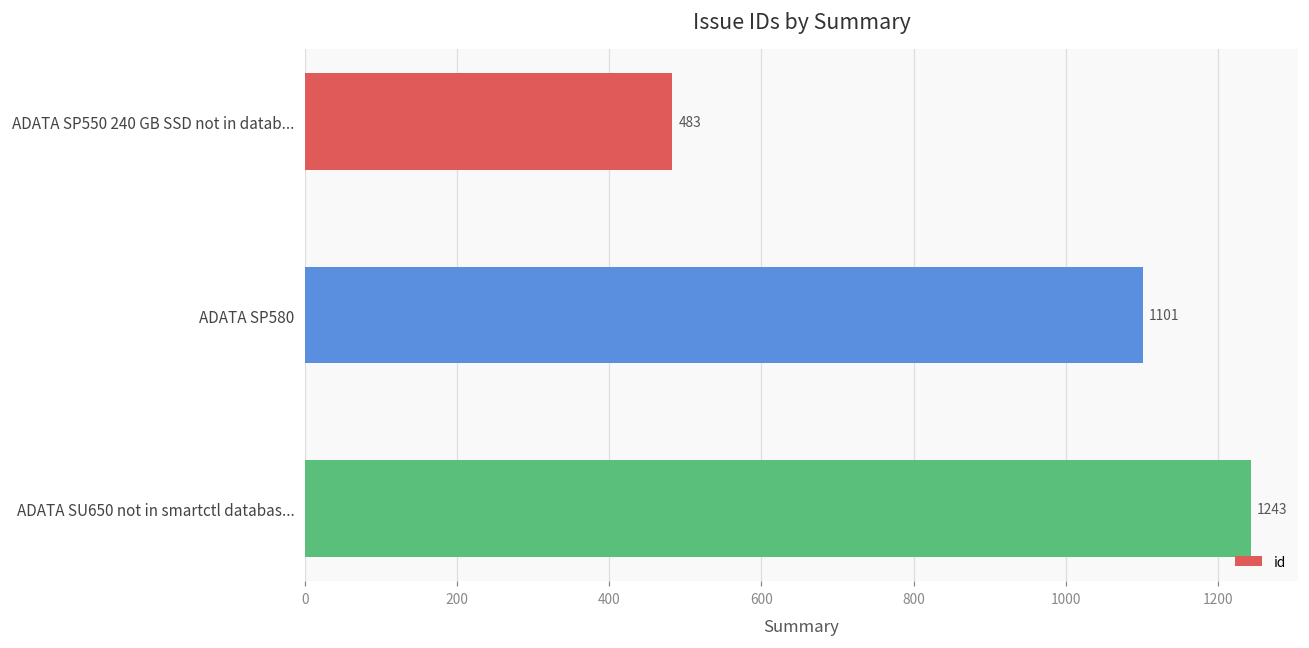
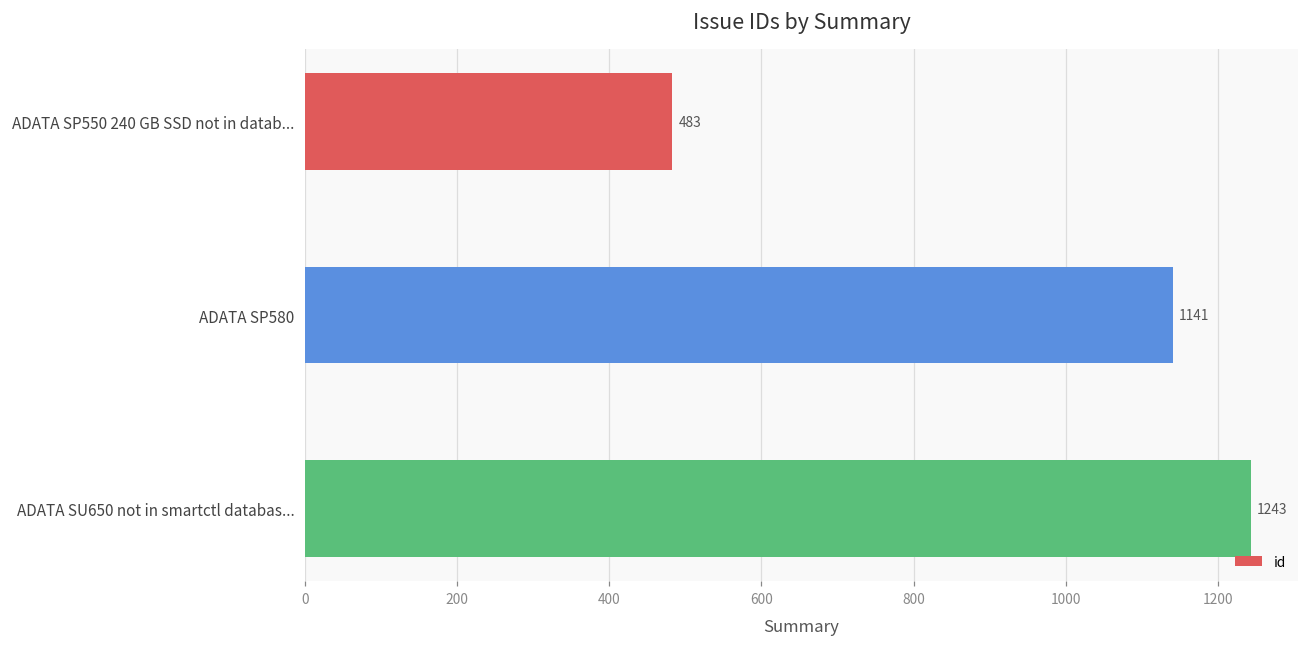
ADATA SP580: 1101 -> 1141
